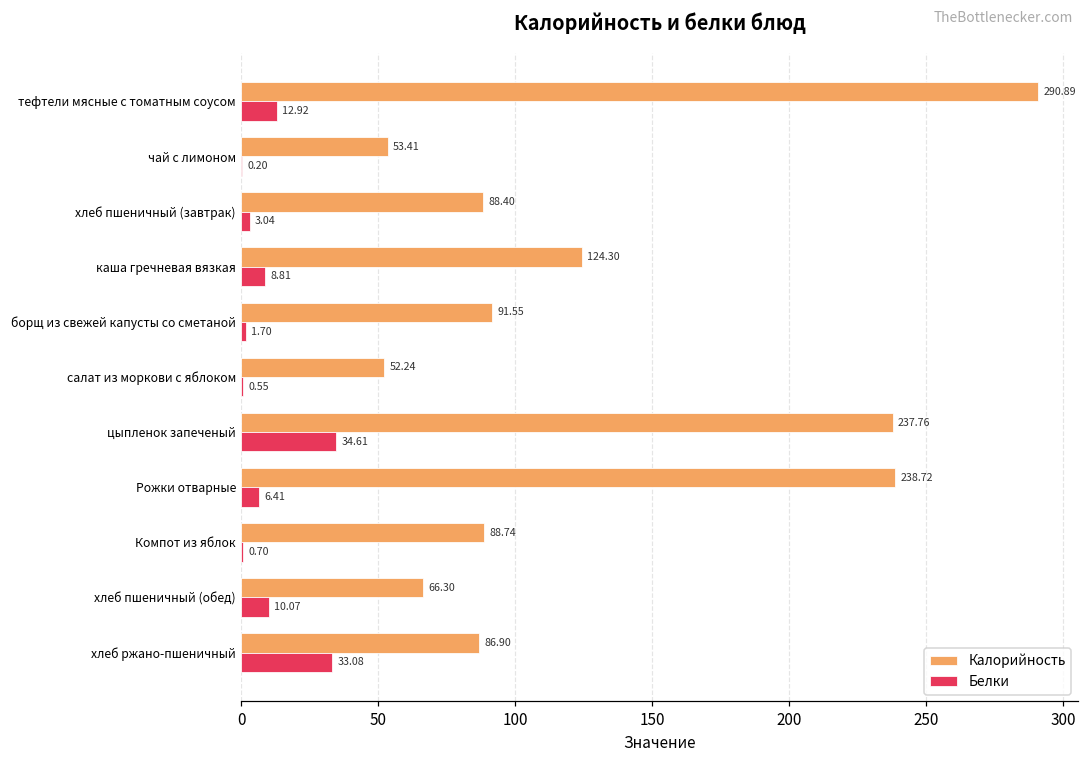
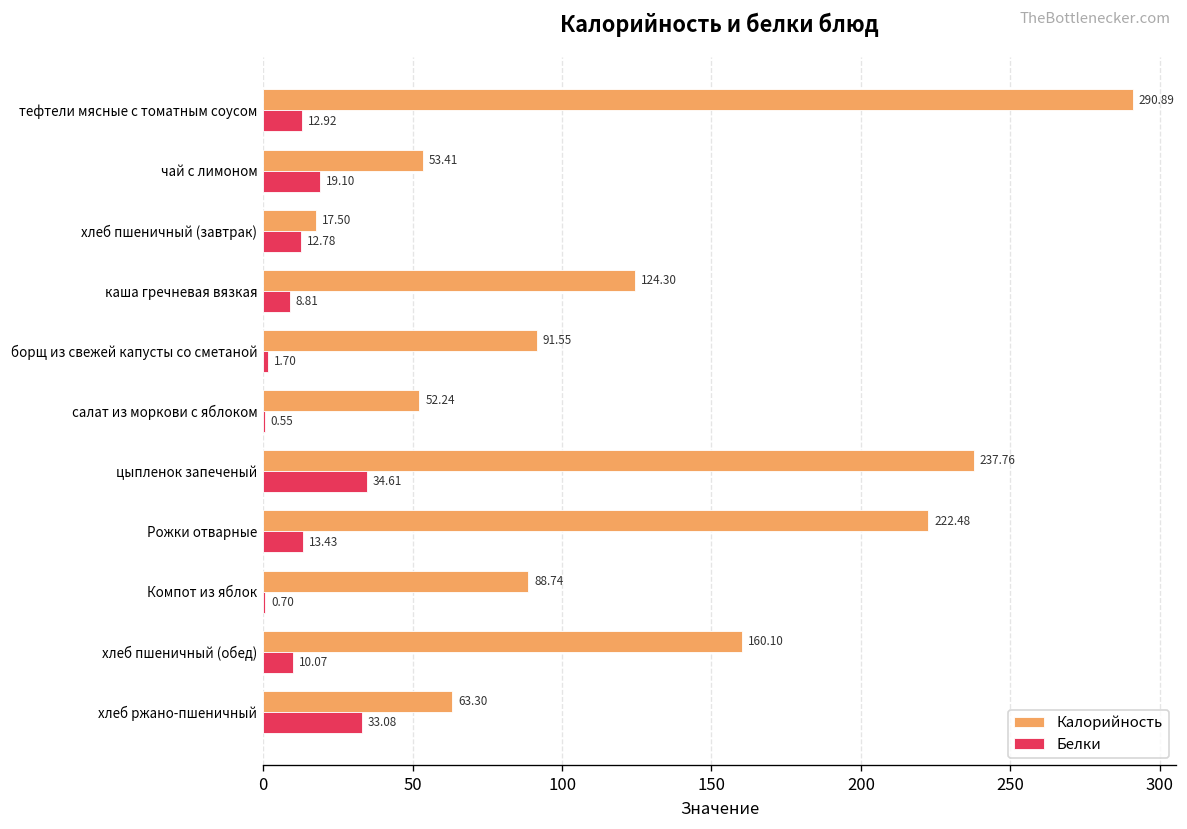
Белки, чай с лимоном: 0.20 -> 19.10
Калорийность, хлеб пшеничный (завтрак): 88.40 -> 17.50
Белки, хлеб пшеничный (завтрак): 3.04 -> 12.78
Калорийность, Рожки отварные: 238.72 -> 222.48
Белки, Рожки отварные: 6.41 -> 13.43
Калорийность, хлеб пшеничный (обед): 66.30 -> 160.10
Калорийность, хлеб ржано-пшеничный: 86.90 -> 63.30
